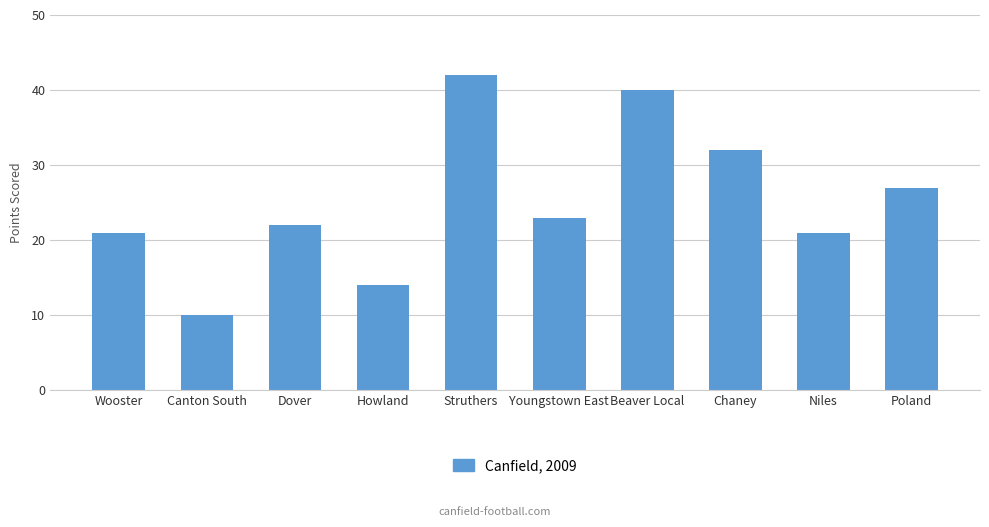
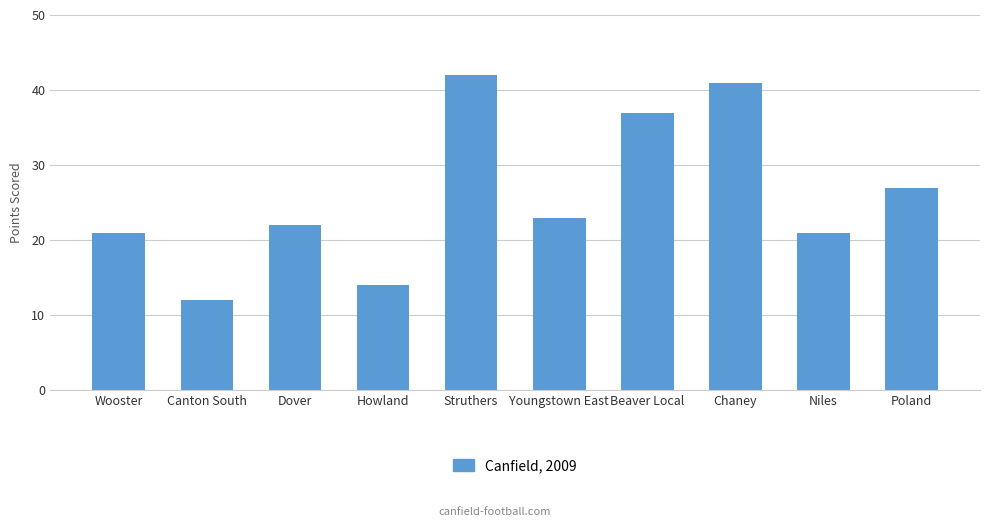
Canton South: 10 -> 12
Beaver Local: 40 -> 37
Chaney: 32 -> 41
